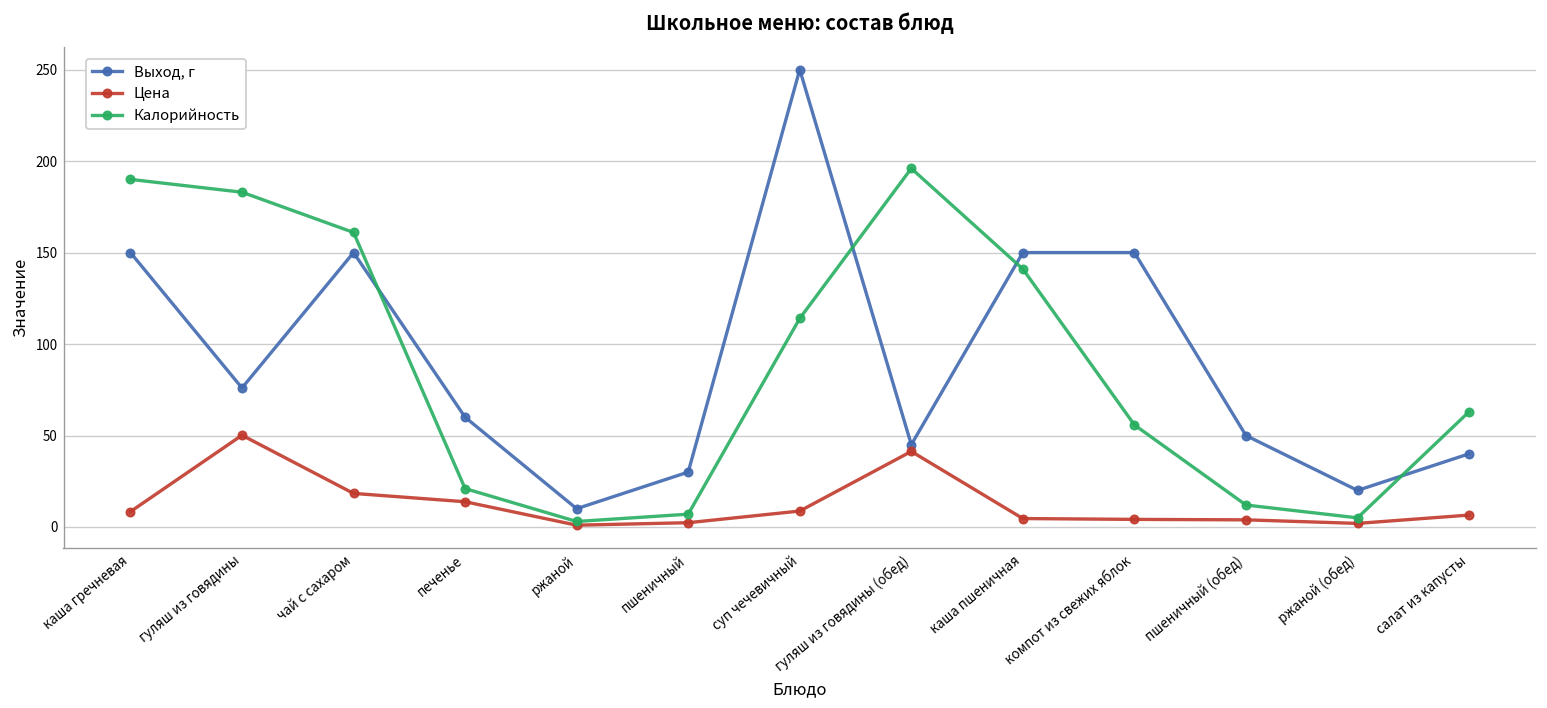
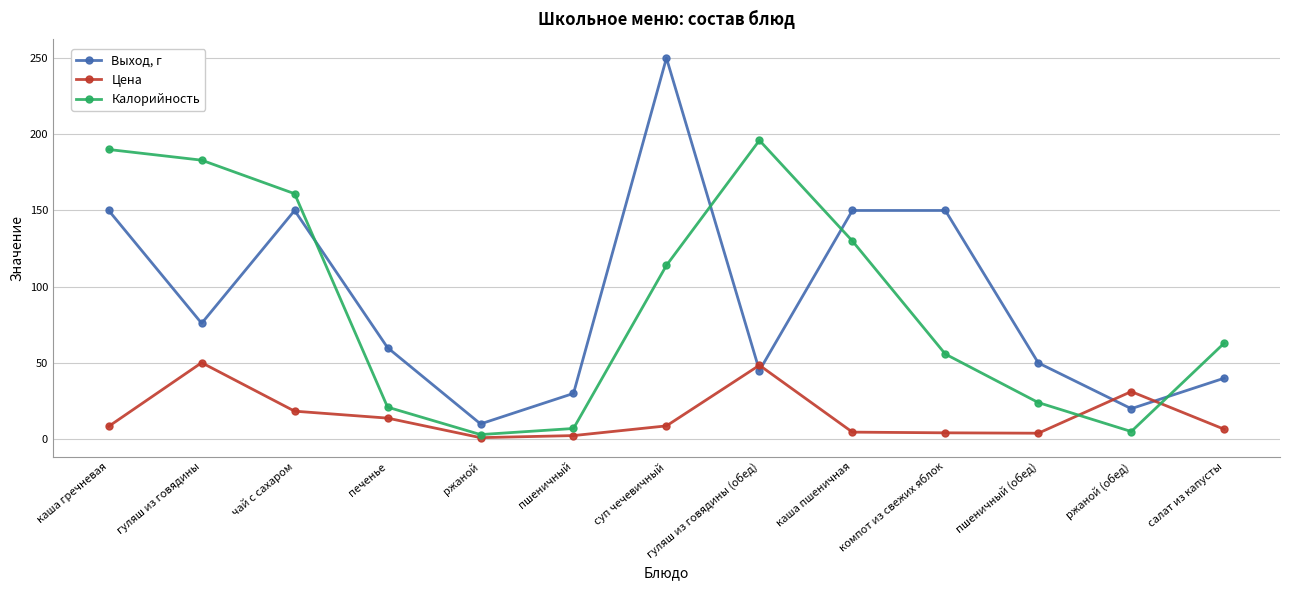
Цена, гуляш из говядины (обед): 41 -> 48
Калорийность, каша пшеничная: 141 -> 130
Калорийность, пшеничный (обед): 12 -> 24
Цена, ржаной (обед): 2 -> 31
